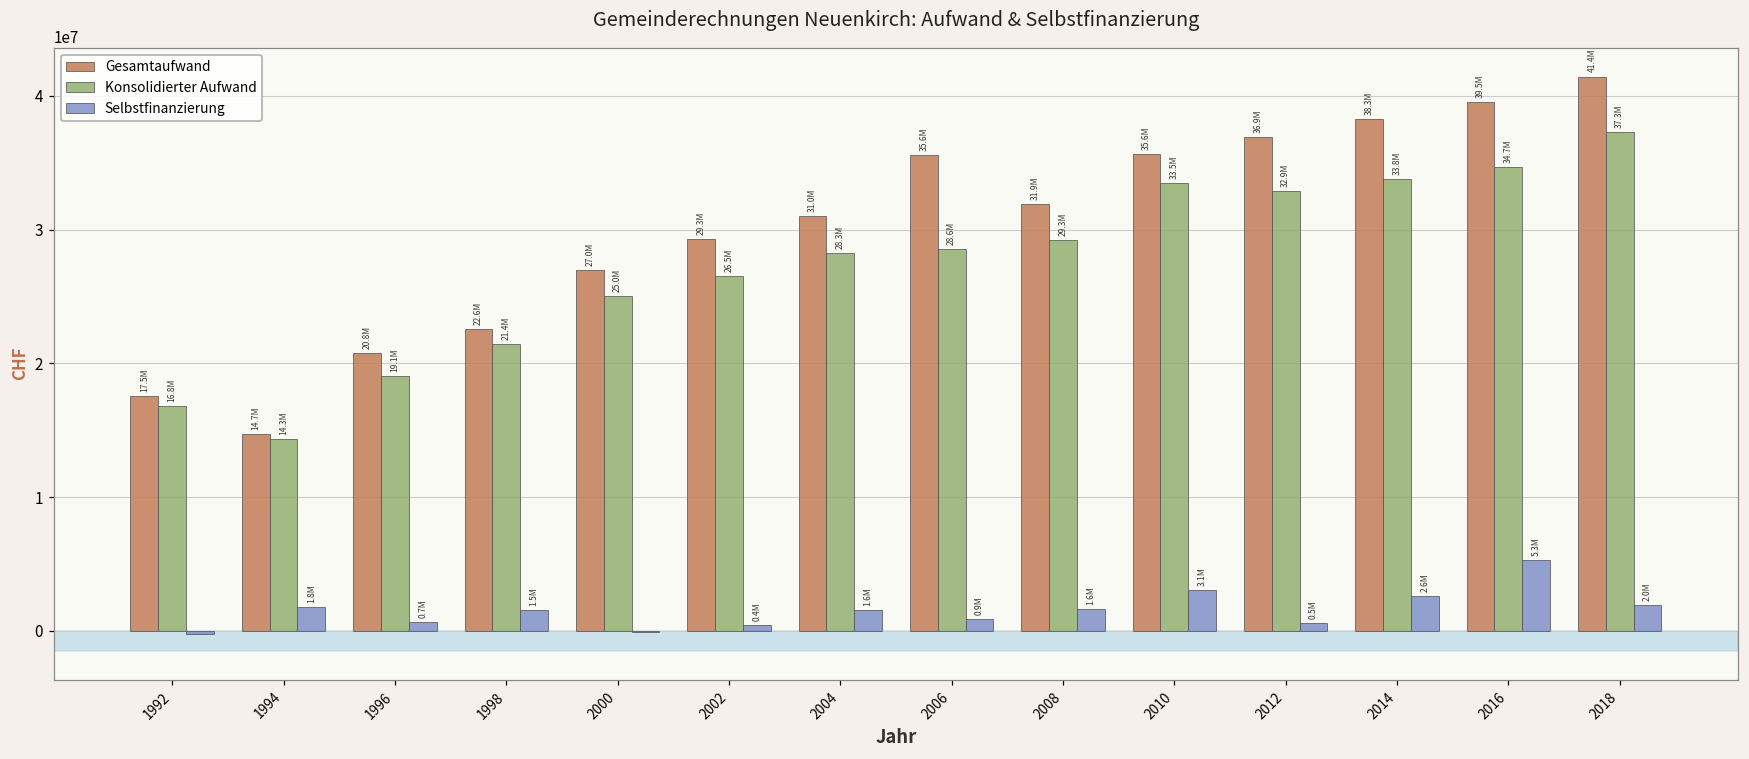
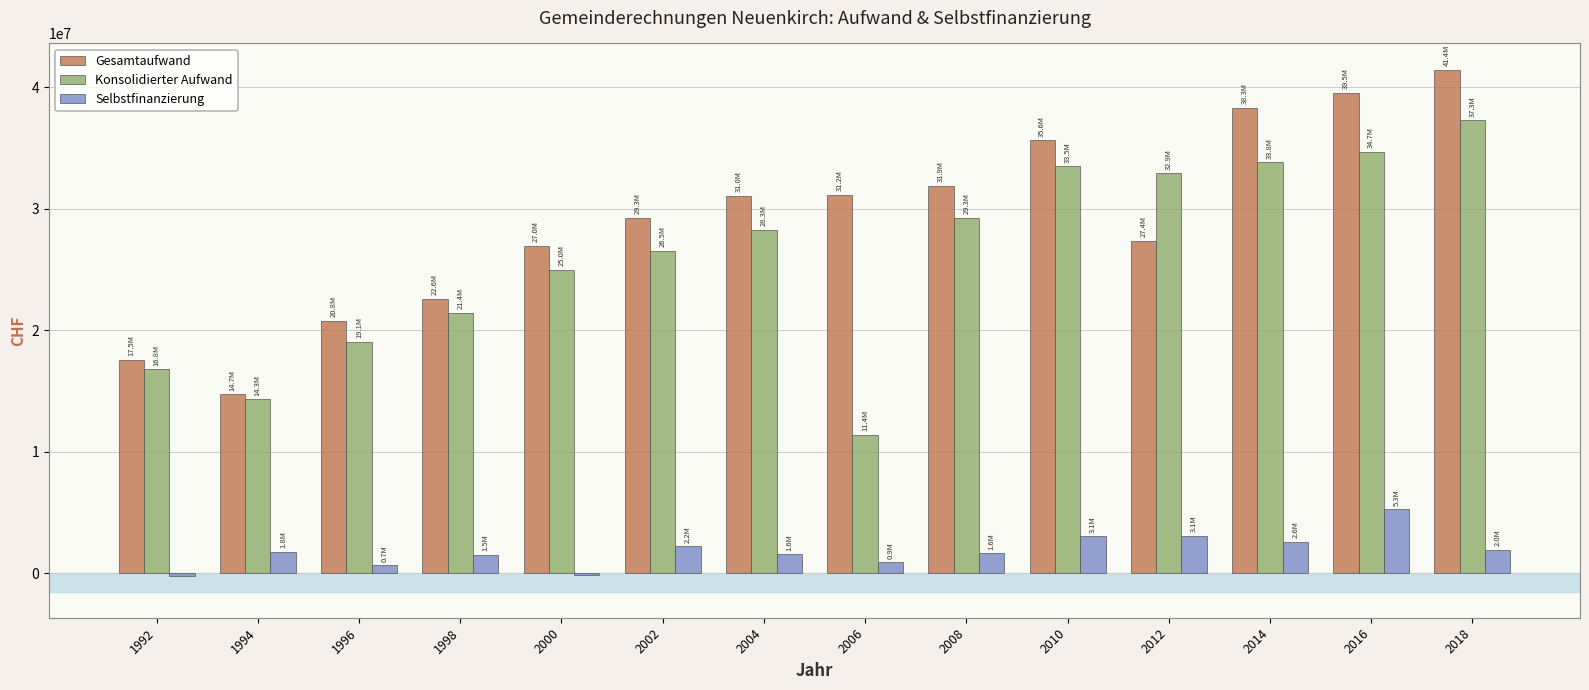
Selbstfinanzierung, 2002: 0.4M -> 2.2M
Gesamtaufwand, 2006: 35.6M -> 31.2M
Konsolidierter Aufwand, 2006: 28.6M -> 11.4M
Gesamtaufwand, 2012: 36.9M -> 27.4M
Selbstfinanzierung, 2012: 0.5M -> 3.1M
